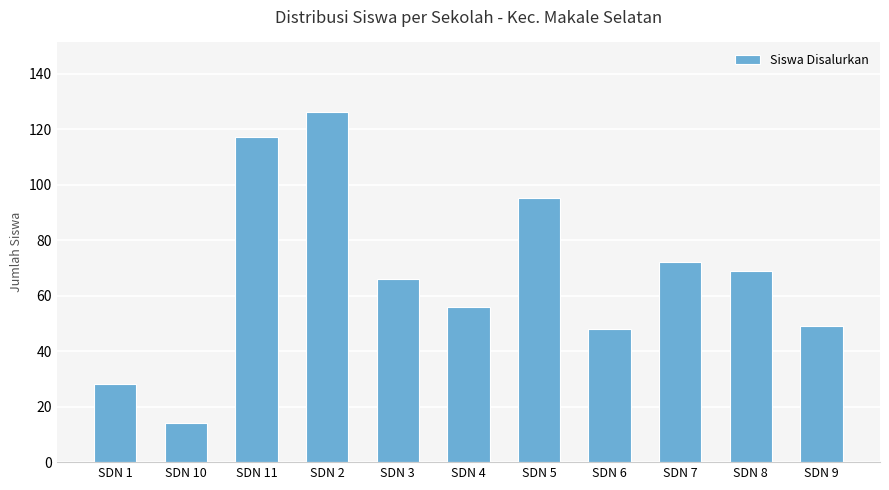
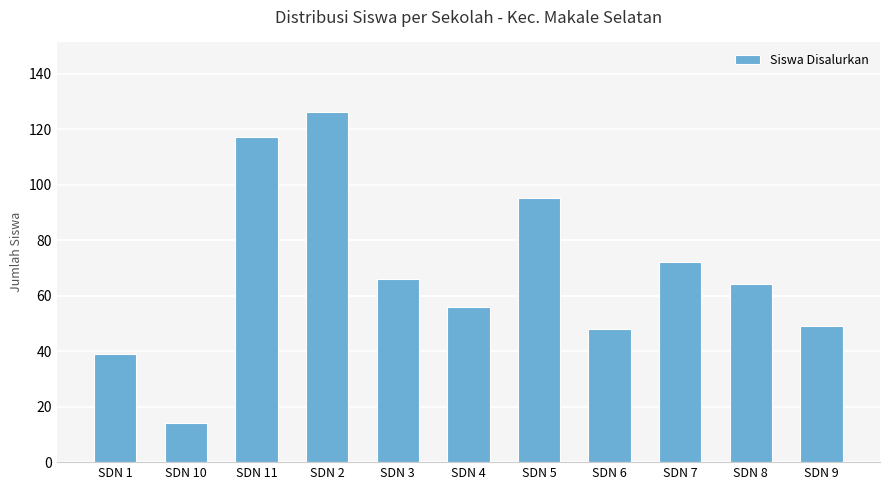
SDN 1: 28 -> 39
SDN 8: 69 -> 64
